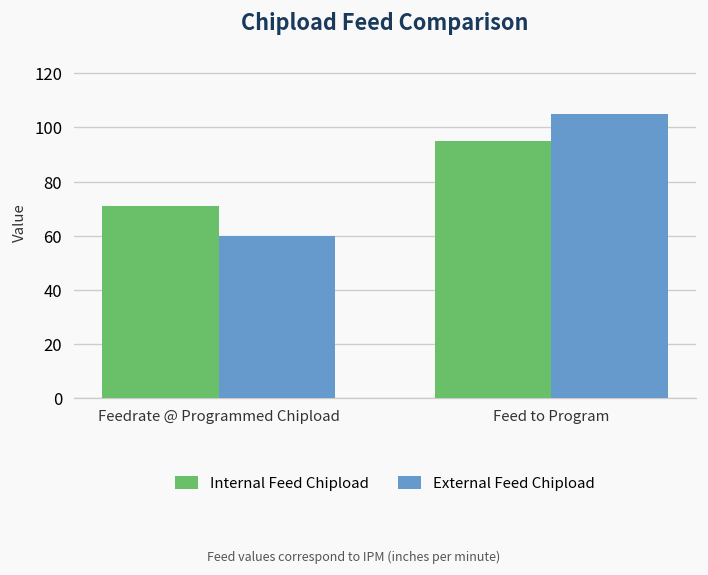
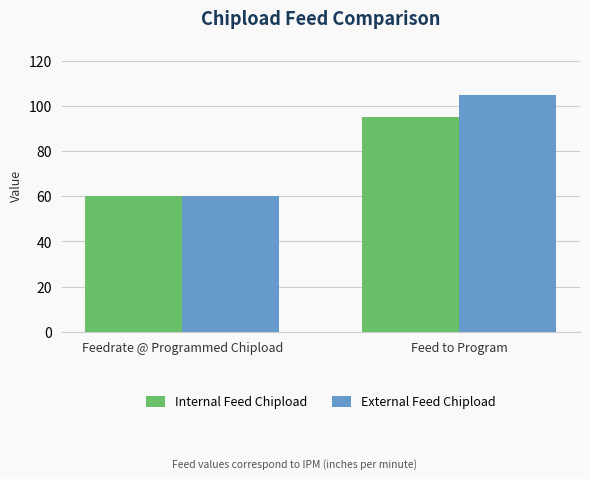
Internal Feed Chipload, Feedrate @ Programmed Chipload: 71 -> 60
